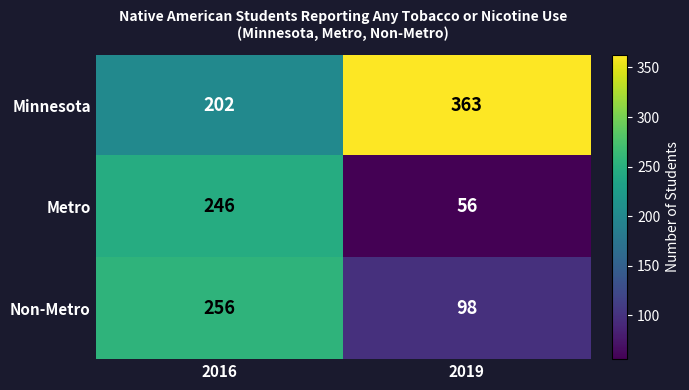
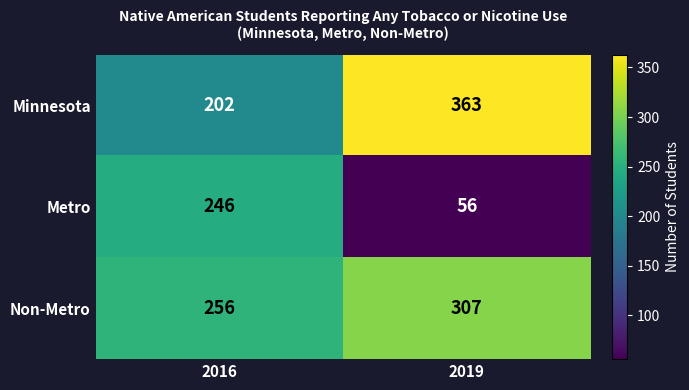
Non-Metro, 2019: 98 -> 307
